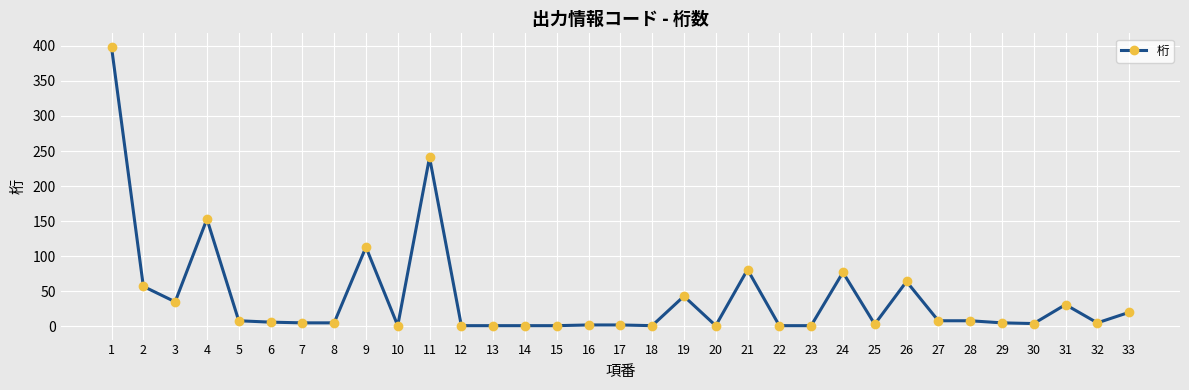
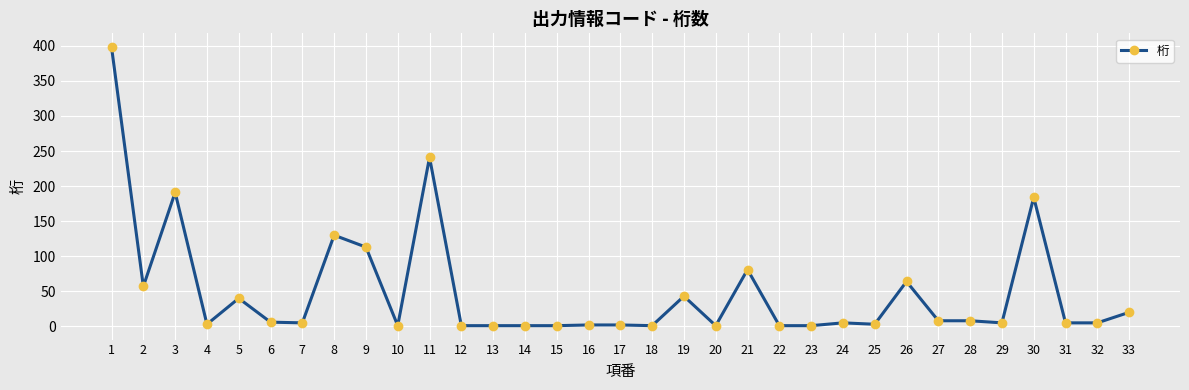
3: 40 -> 190
4: 150 -> 0
5: 10 -> 40
8: 10 -> 130
24: 80 -> 10
30: 0 -> 180
31: 30 -> 10
